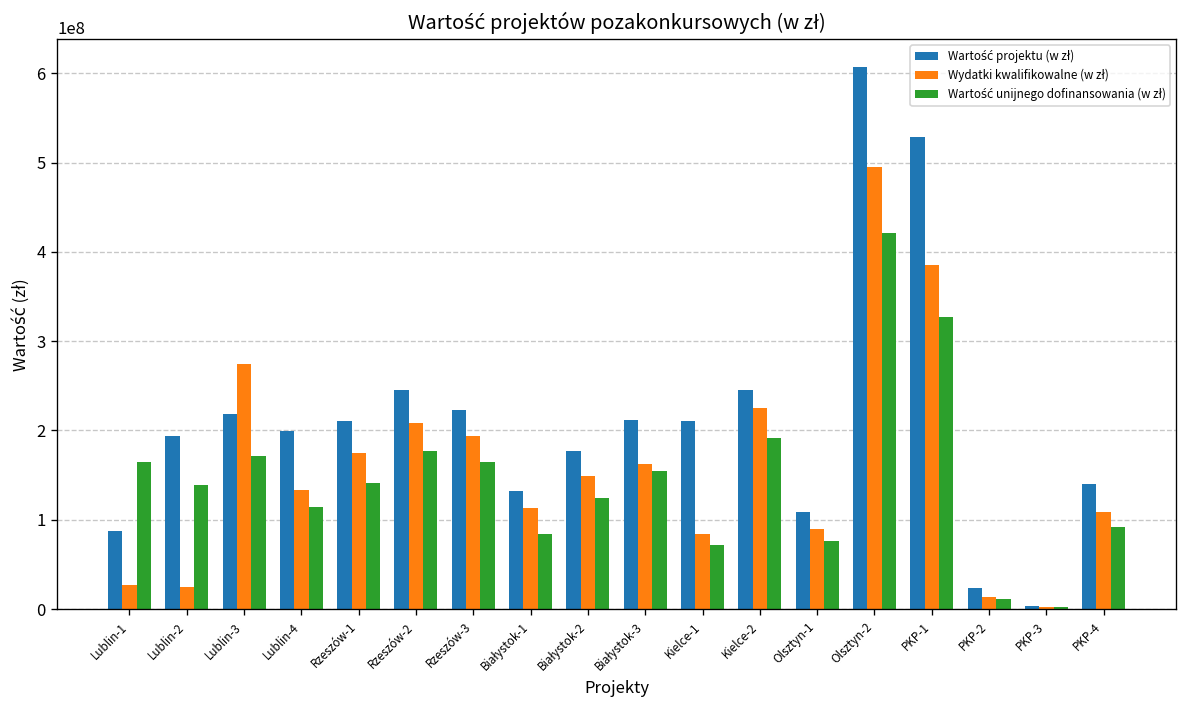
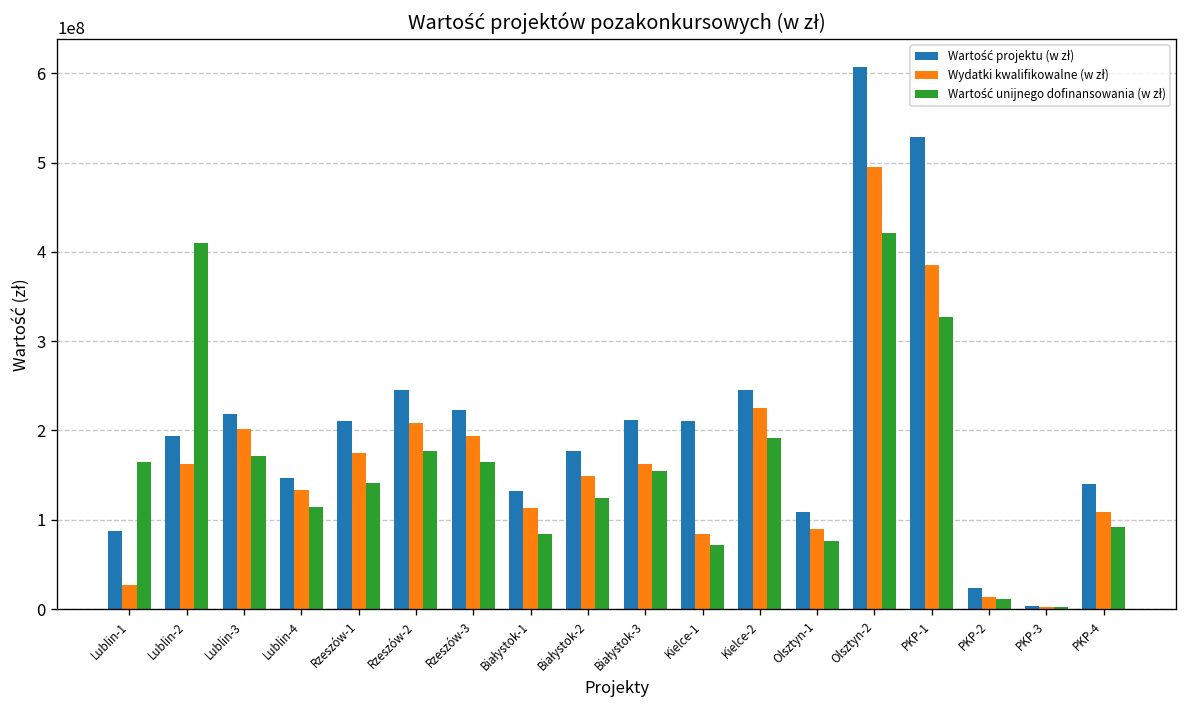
Wydatki kwalifikowalne (w zł), Lublin-2: 20000000 -> 160000000
Wartość unijnego dofinansowania (w zł), Lublin-2: 140000000 -> 410000000
Wydatki kwalifikowalne (w zł), Lublin-3: 270000000 -> 200000000
Wartość projektu (w zł), Lublin-4: 200000000 -> 150000000
